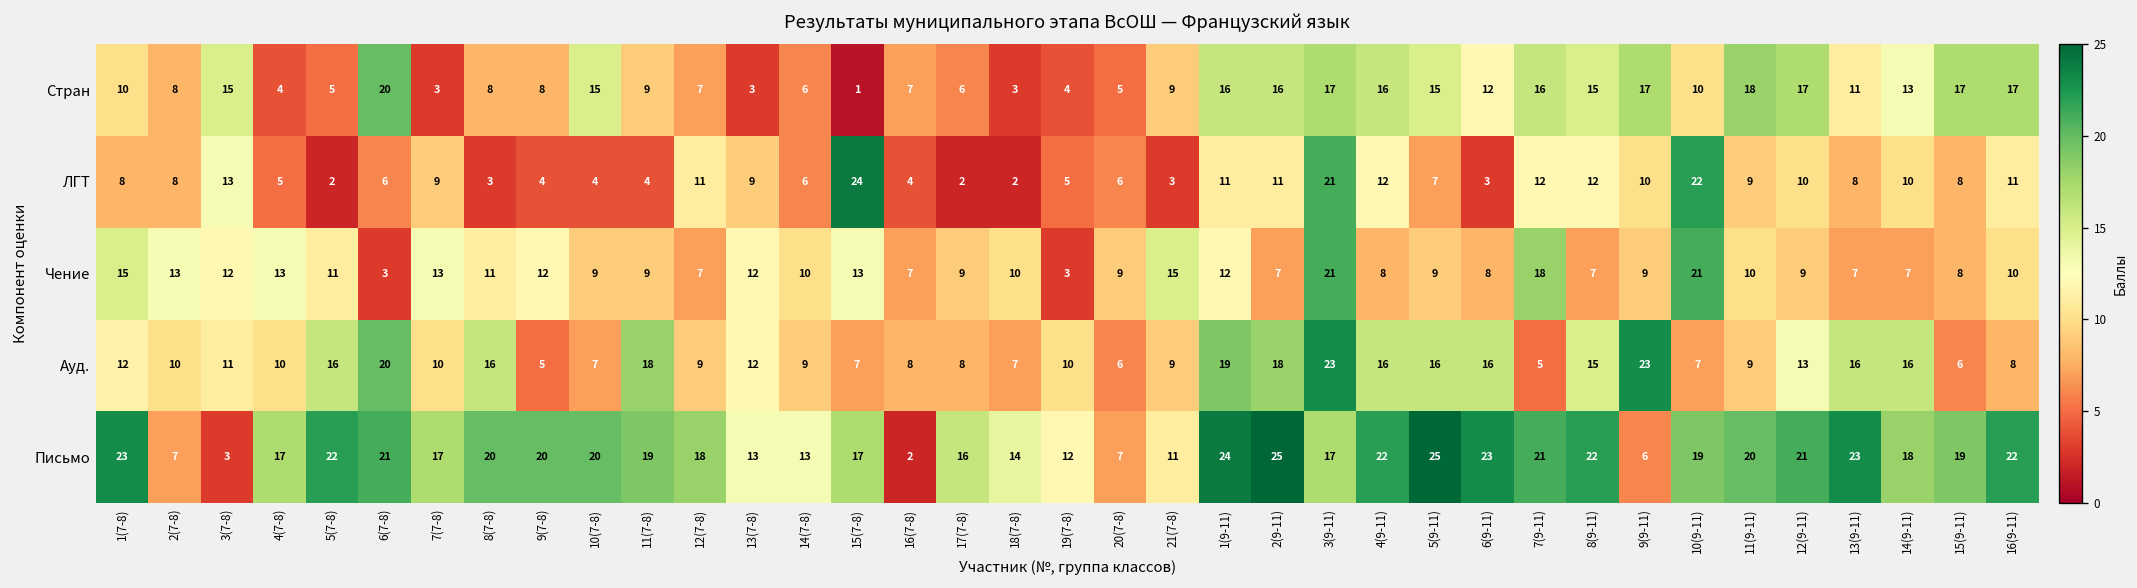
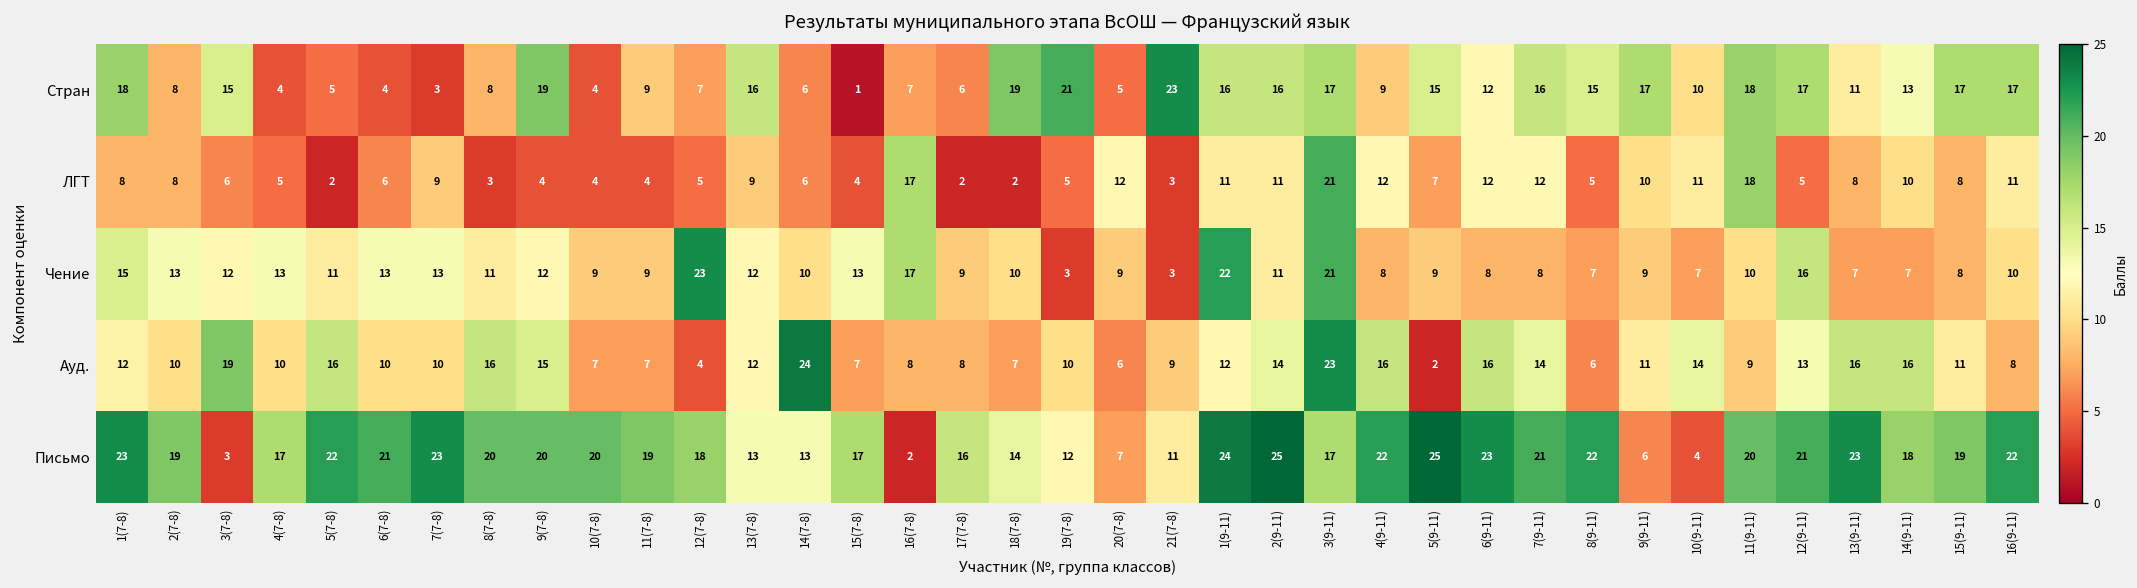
Стран, 1(7-8): 10 -> 18
Стран, 6(7-8): 20 -> 4
Стран, 9(7-8): 8 -> 19
Стран, 10(7-8): 15 -> 4
Стран, 13(7-8): 3 -> 16
Стран, 18(7-8): 3 -> 19
Стран, 19(7-8): 4 -> 21
Стран, 21(7-8): 9 -> 23
Стран, 4(9-11): 16 -> 9
ЛГТ, 3(7-8): 13 -> 6
ЛГТ, 12(7-8): 11 -> 5
ЛГТ, 15(7-8): 24 -> 4
ЛГТ, 16(7-8): 4 -> 17
ЛГТ, 20(7-8): 6 -> 12
ЛГТ, 6(9-11): 3 -> 12
ЛГТ, 8(9-11): 12 -> 5
ЛГТ, 10(9-11): 22 -> 11
ЛГТ, 11(9-11): 9 -> 18
ЛГТ, 12(9-11): 10 -> 5
Чение, 6(7-8): 3 -> 13
Чение, 12(7-8): 7 -> 23
Чение, 16(7-8): 7 -> 17
Чение, 21(7-8): 15 -> 3
Чение, 1(9-11): 12 -> 22
Чение, 2(9-11): 7 -> 11
Чение, 7(9-11): 18 -> 8
Чение, 10(9-11): 21 -> 7
Чение, 12(9-11): 9 -> 16
Ауд., 3(7-8): 11 -> 19
Ауд., 6(7-8): 20 -> 10
Ауд., 9(7-8): 5 -> 15
Ауд., 11(7-8): 18 -> 7
Ауд., 12(7-8): 9 -> 4
Ауд., 14(7-8): 9 -> 24
Ауд., 1(9-11): 19 -> 12
Ауд., 2(9-11): 18 -> 14
Ауд., 5(9-11): 16 -> 2
Ауд., 7(9-11): 5 -> 14
Ауд., 8(9-11): 15 -> 6
Ауд., 9(9-11): 23 -> 11
Ауд., 10(9-11): 7 -> 14
Ауд., 15(9-11): 6 -> 11
Письмо, 2(7-8): 7 -> 19
Письмо, 7(7-8): 17 -> 23
Письмо, 10(9-11): 19 -> 4
